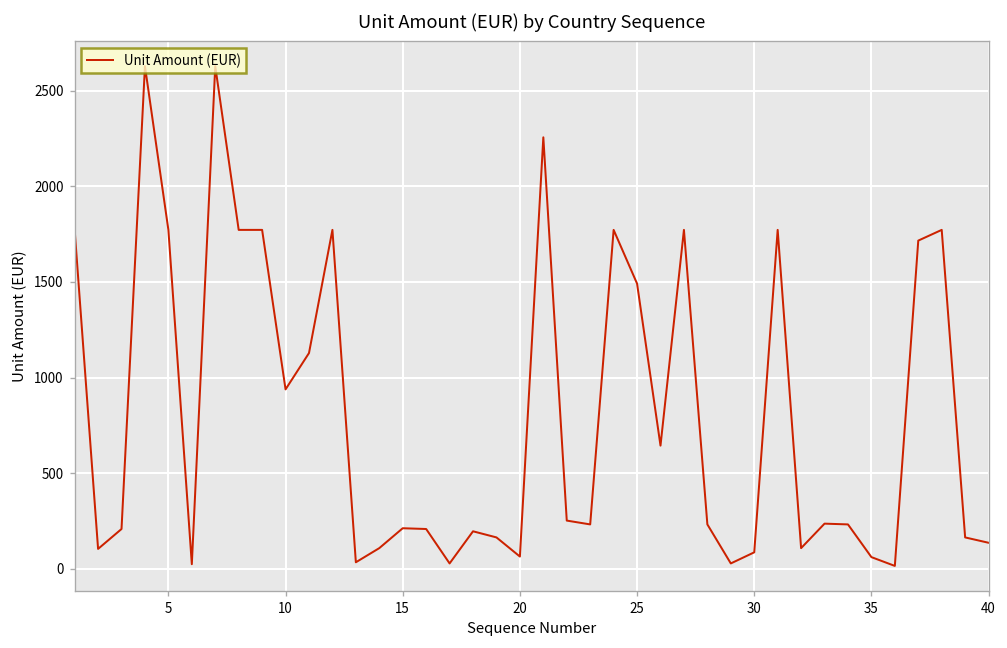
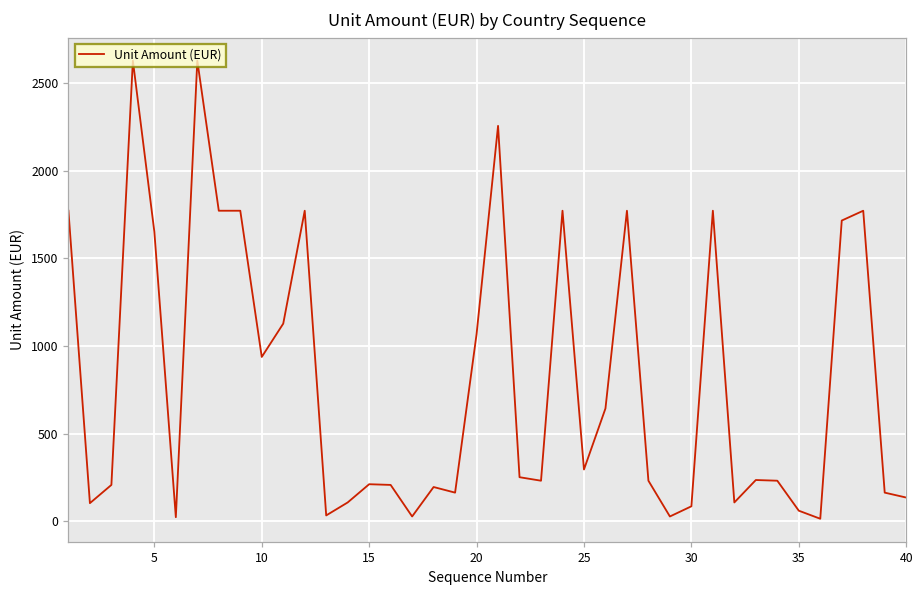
5: 1770 -> 1650
20: 60 -> 1070
25: 1490 -> 300
